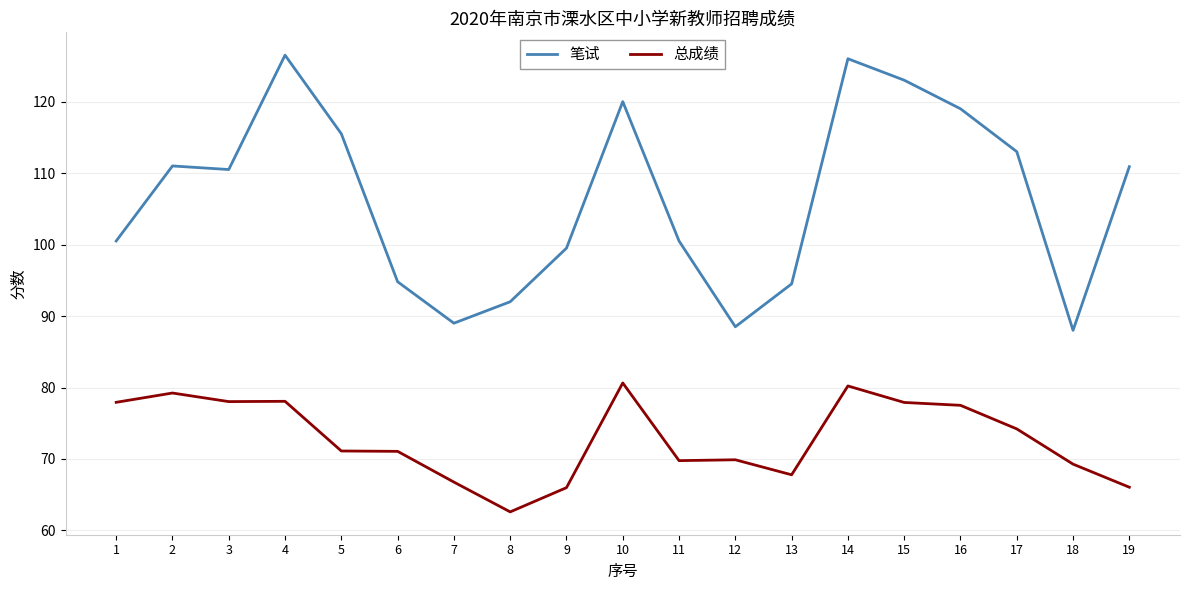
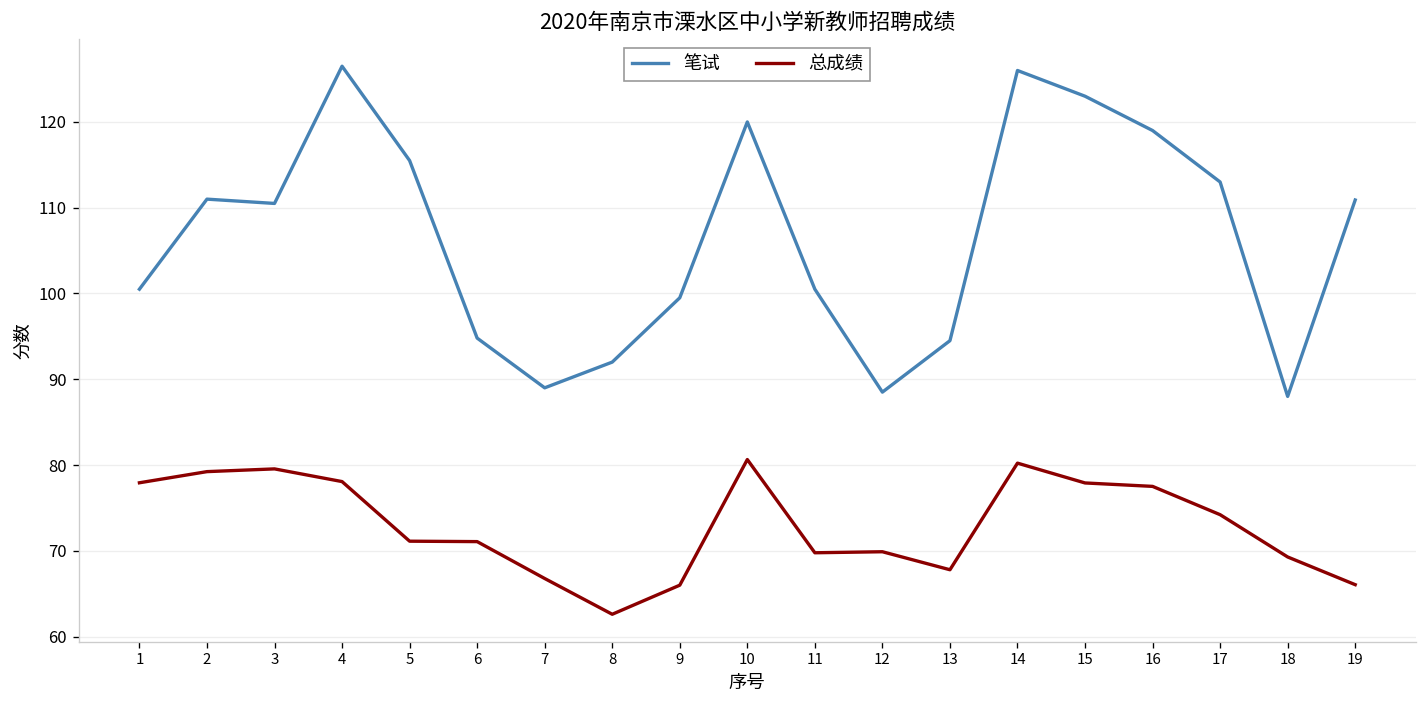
总成绩, 3: 78 -> 80
